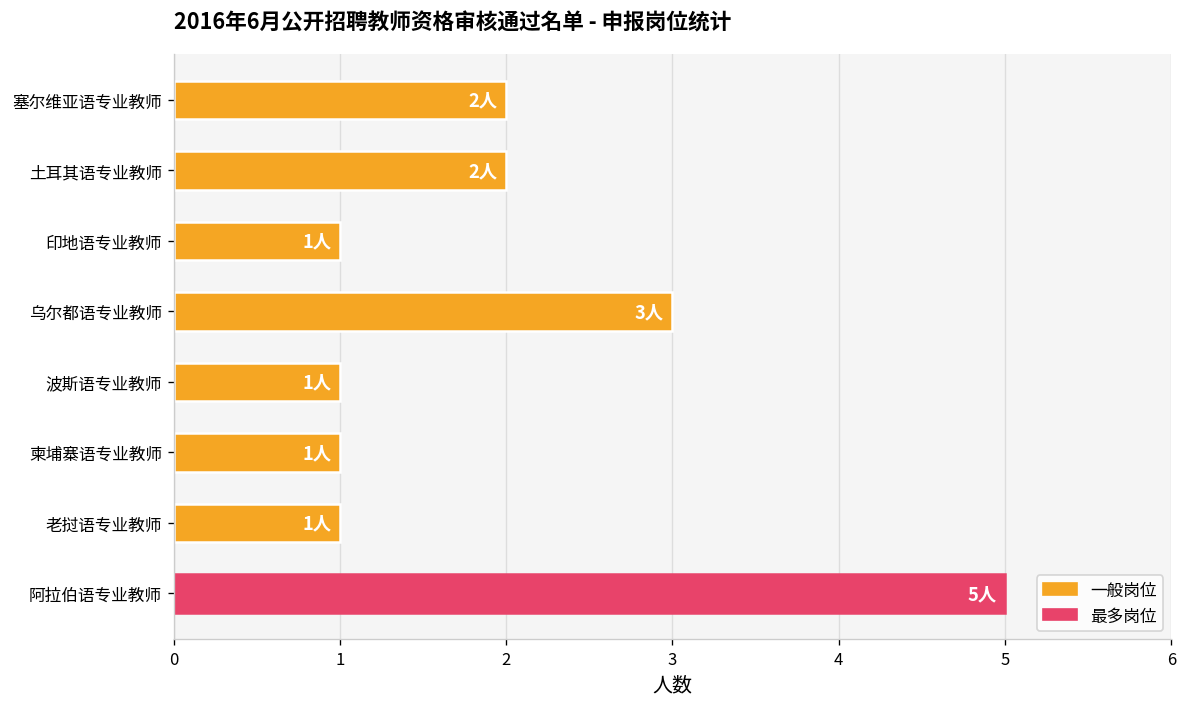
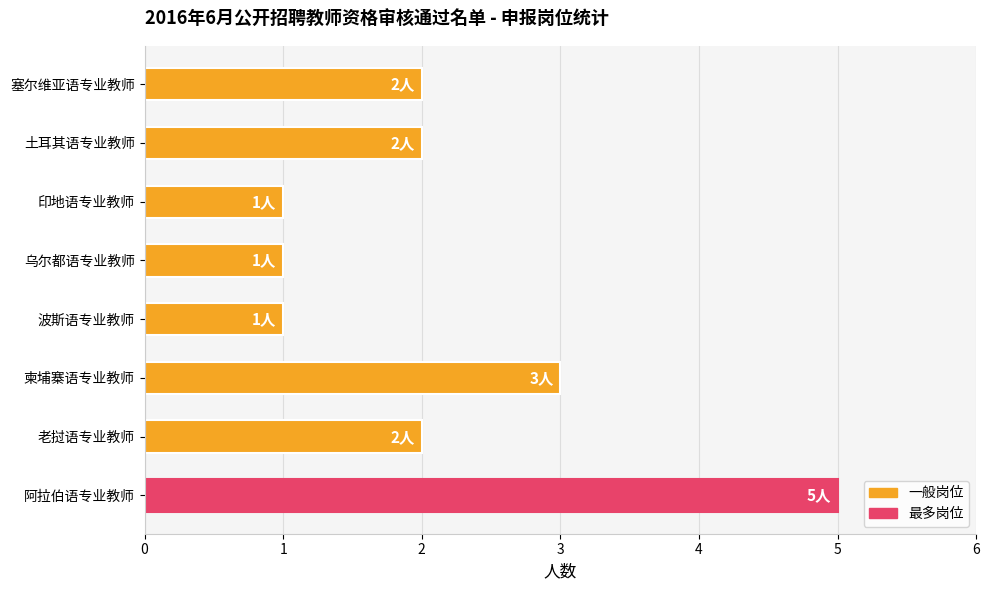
乌尔都语专业教师: 3人 -> 1人
柬埔寨语专业教师: 1人 -> 3人
老挝语专业教师: 1人 -> 2人
